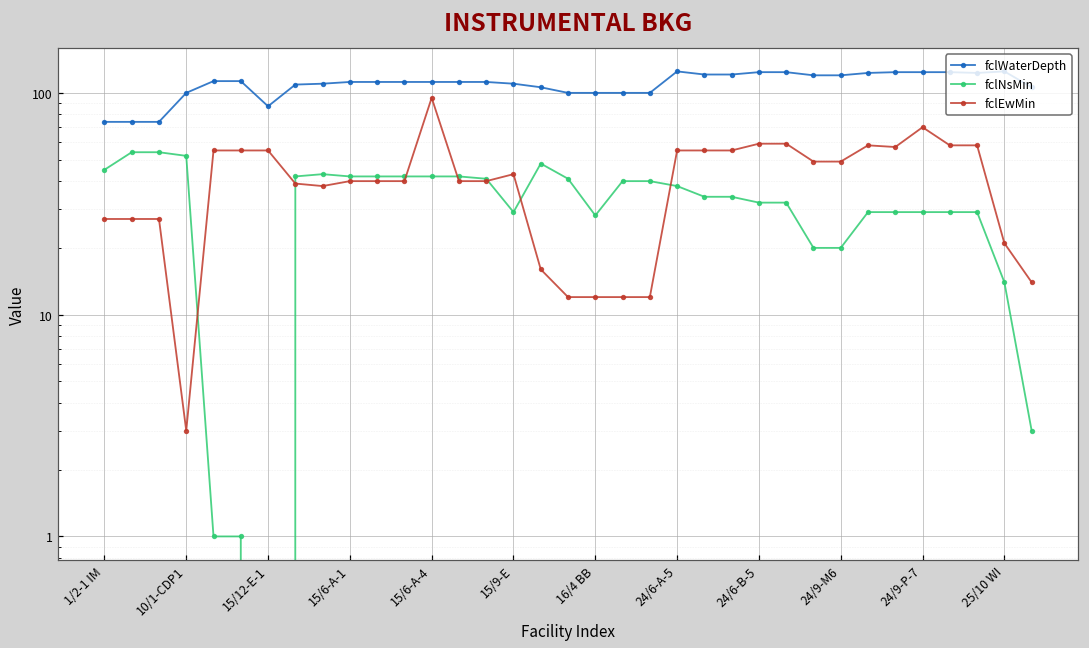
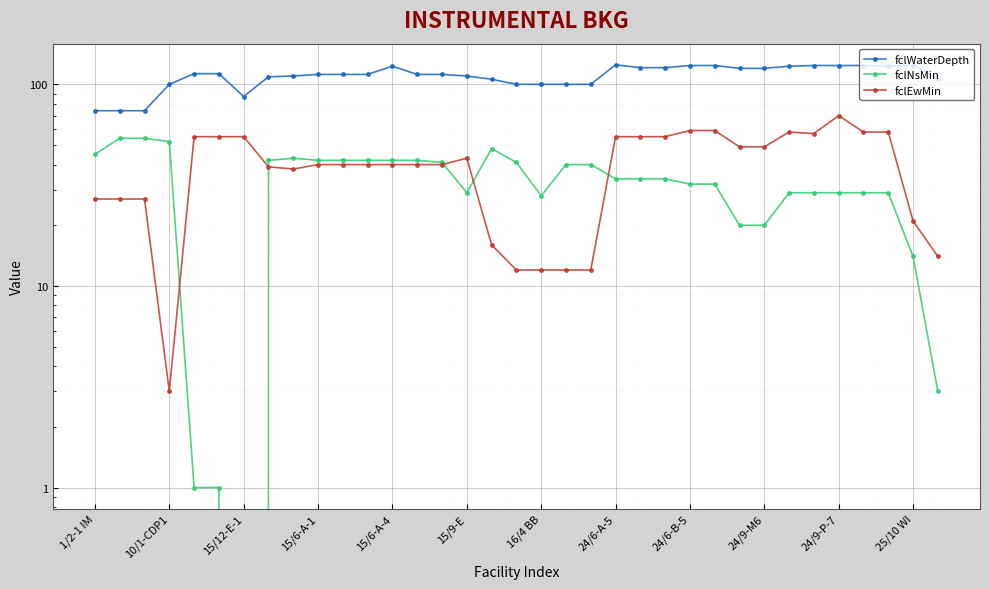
fclWaterDepth, 15/6-A-4: 110 -> 120
fclEwMin, 15/6-A-4: 100 -> 40
fclNsMin, 24/6-A-5: 38 -> 34
